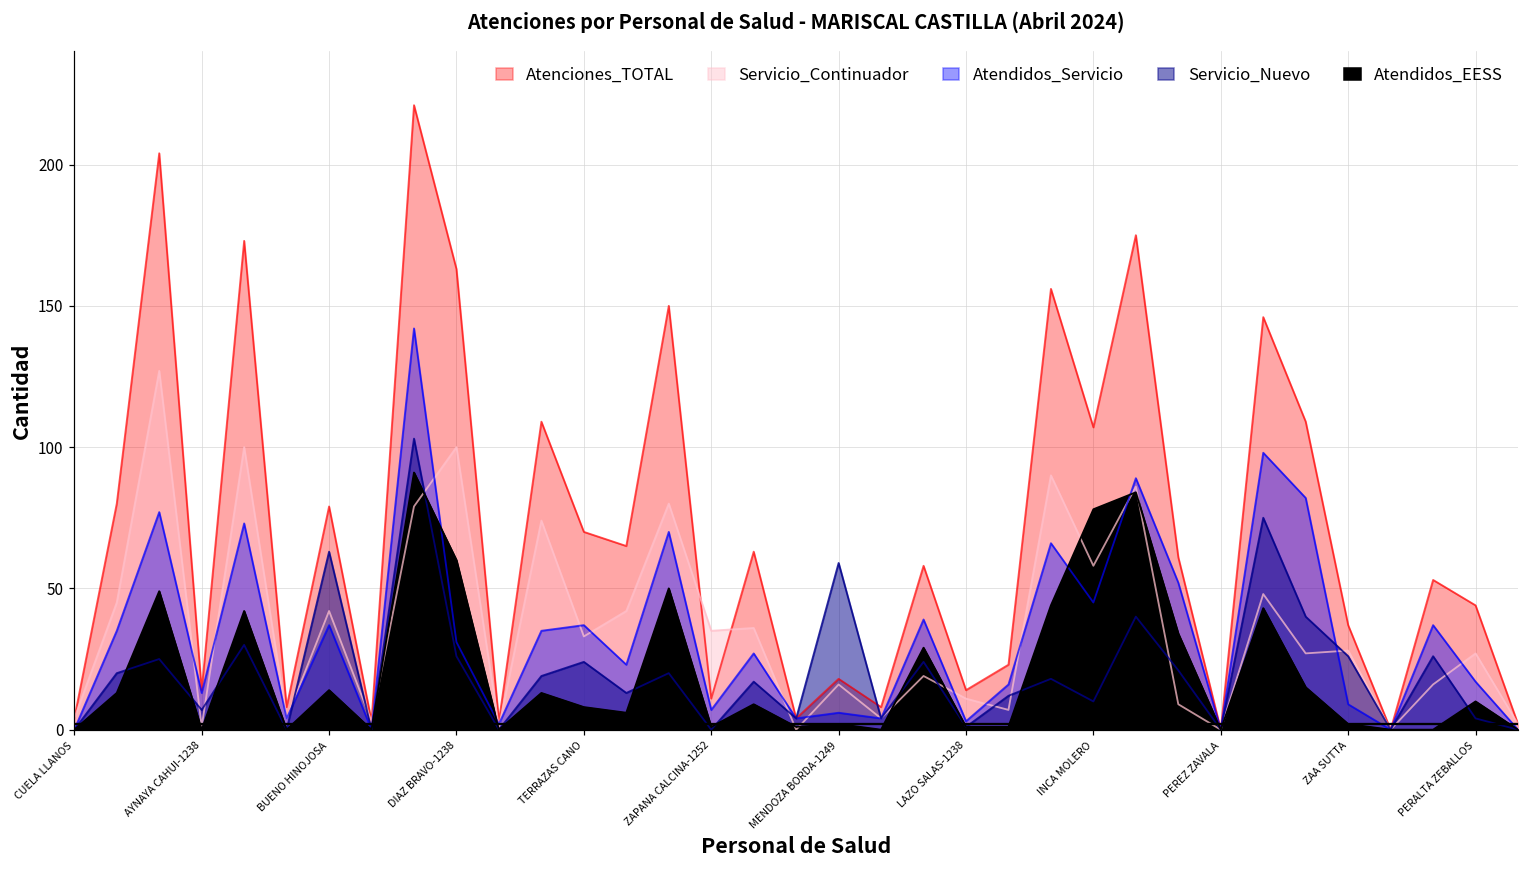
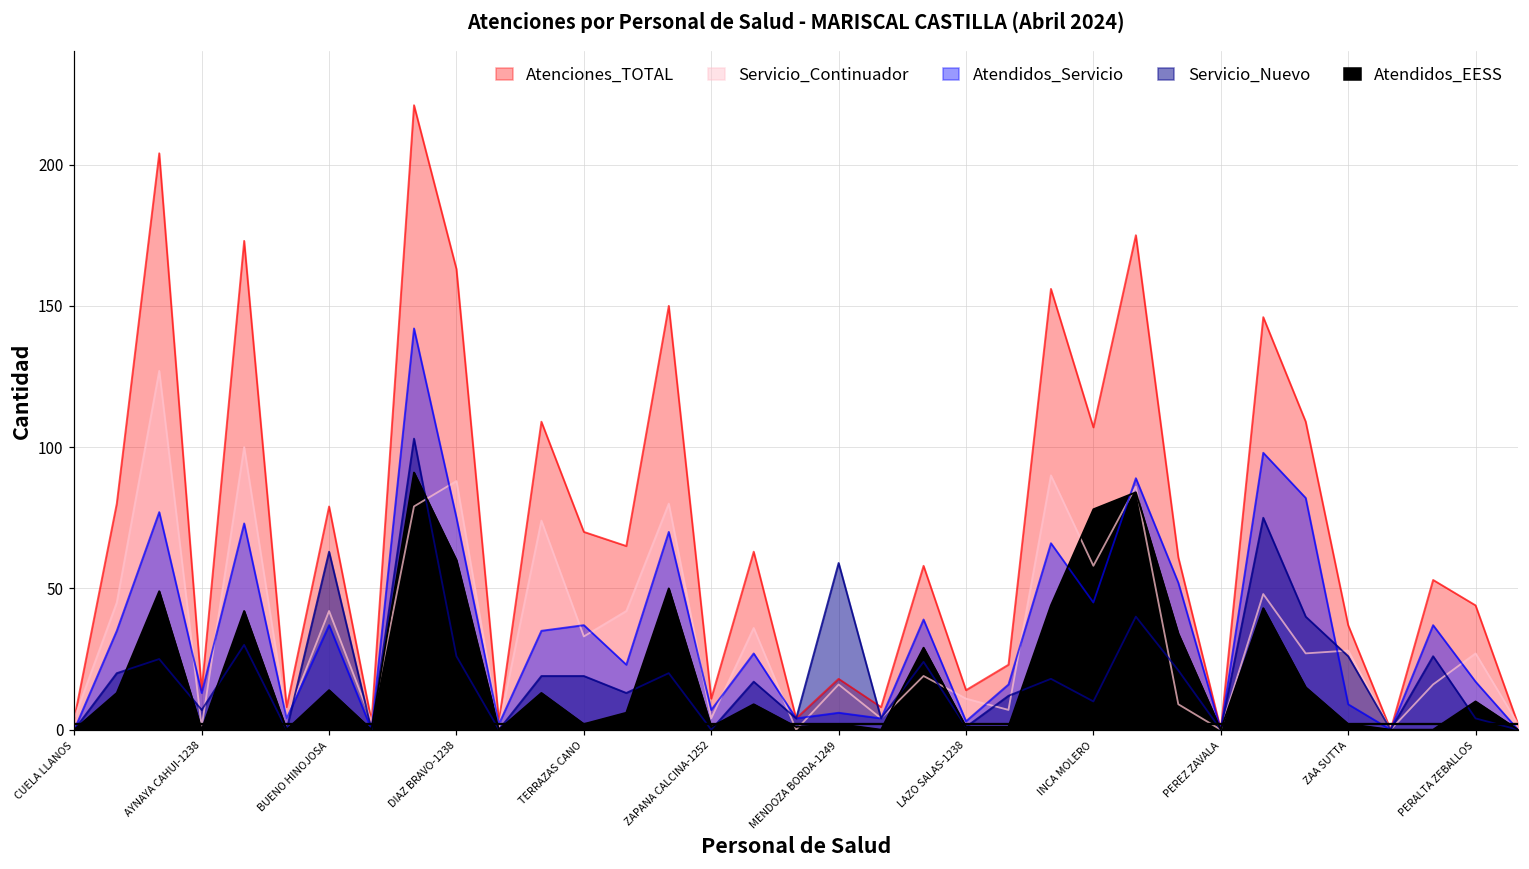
Servicio_Continuador, DIAZ BRAVO-1238: 100 -> 88
Atendidos_Servicio, DIAZ BRAVO-1238: 31 -> 75
Servicio_Nuevo, TERRAZAS CANO: 24 -> 19
Atendidos_EESS, TERRAZAS CANO: 8 -> 2
Servicio_Continuador, ZAPANA CALCINA-1252: 35 -> 4
